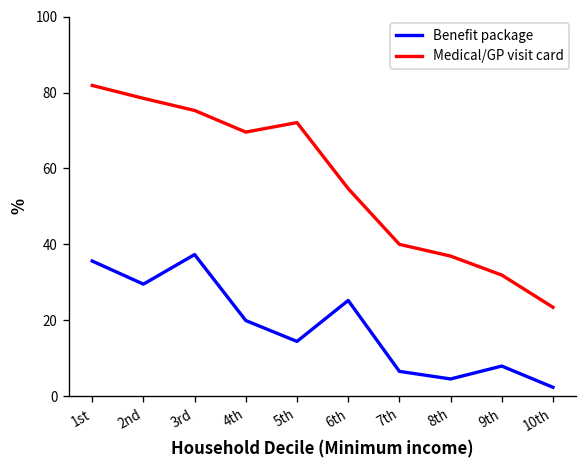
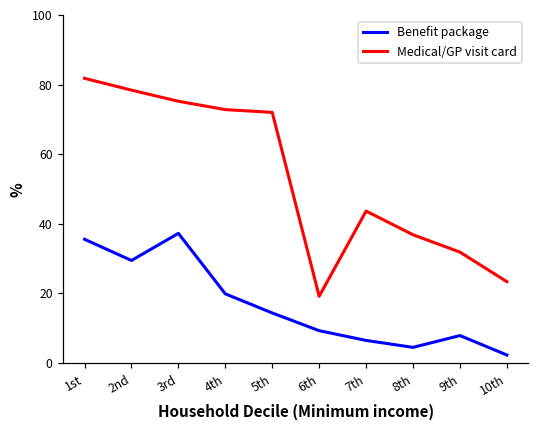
Medical/GP visit card, 4th: 70 -> 73
Benefit package, 6th: 25 -> 9
Medical/GP visit card, 6th: 55 -> 19
Medical/GP visit card, 7th: 40 -> 44
